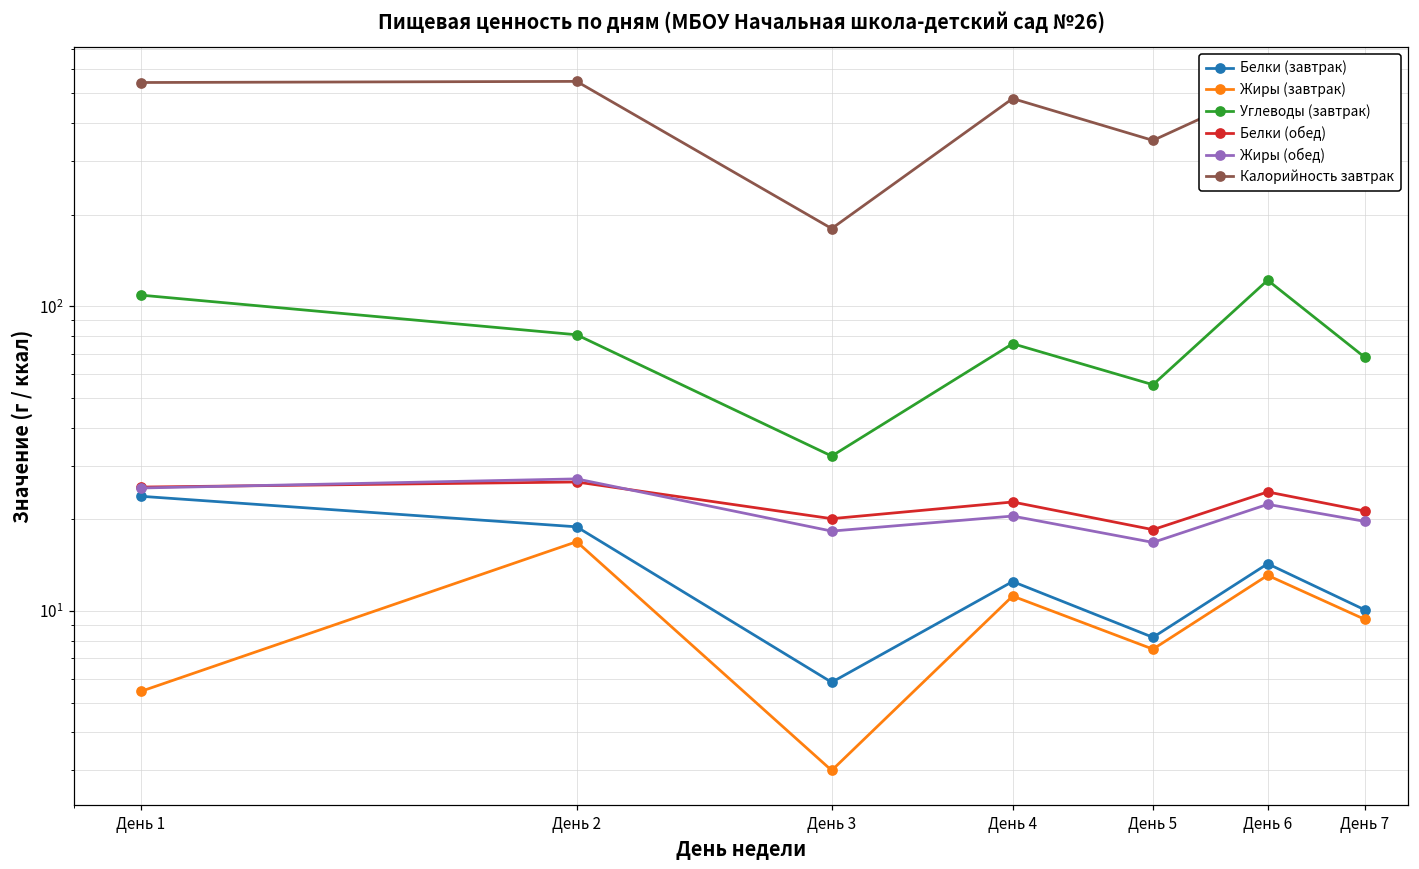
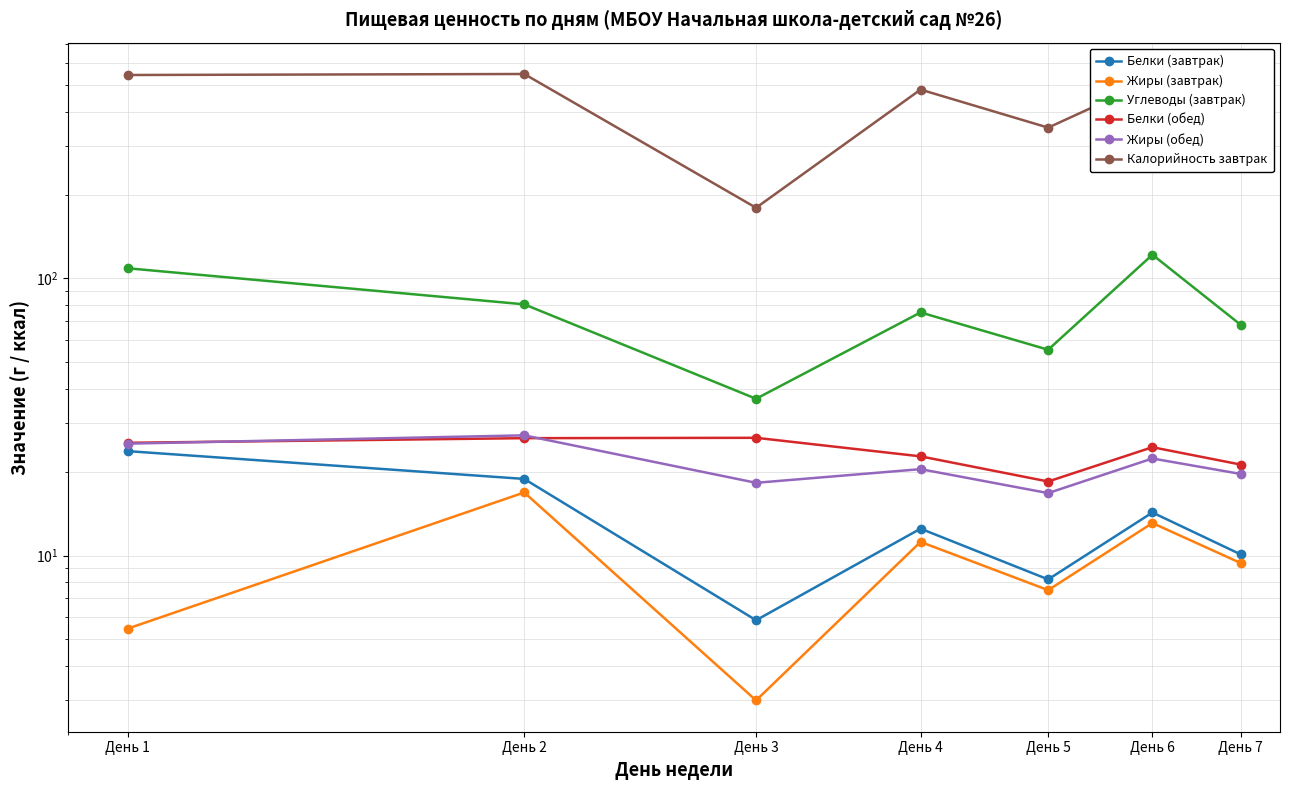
Углеводы (завтрак), День 3: 32 -> 37
Белки (обед), День 3: 20 -> 27
